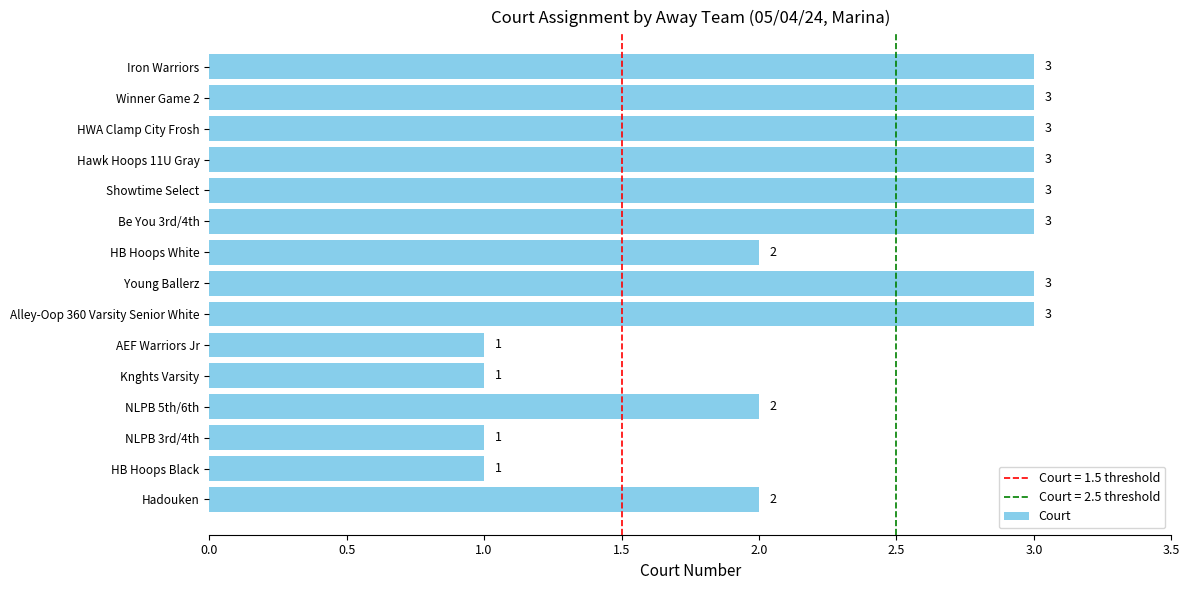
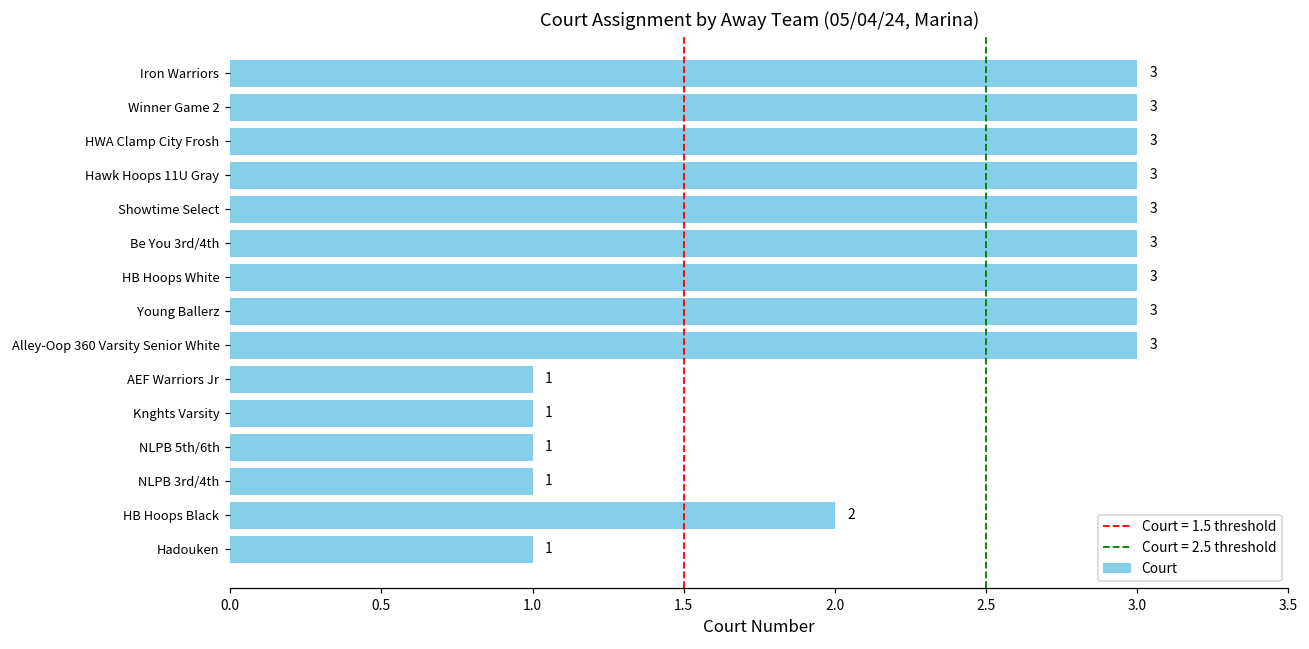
HB Hoops White: 2 -> 3
NLPB 5th/6th: 2 -> 1
HB Hoops Black: 1 -> 2
Hadouken: 2 -> 1
